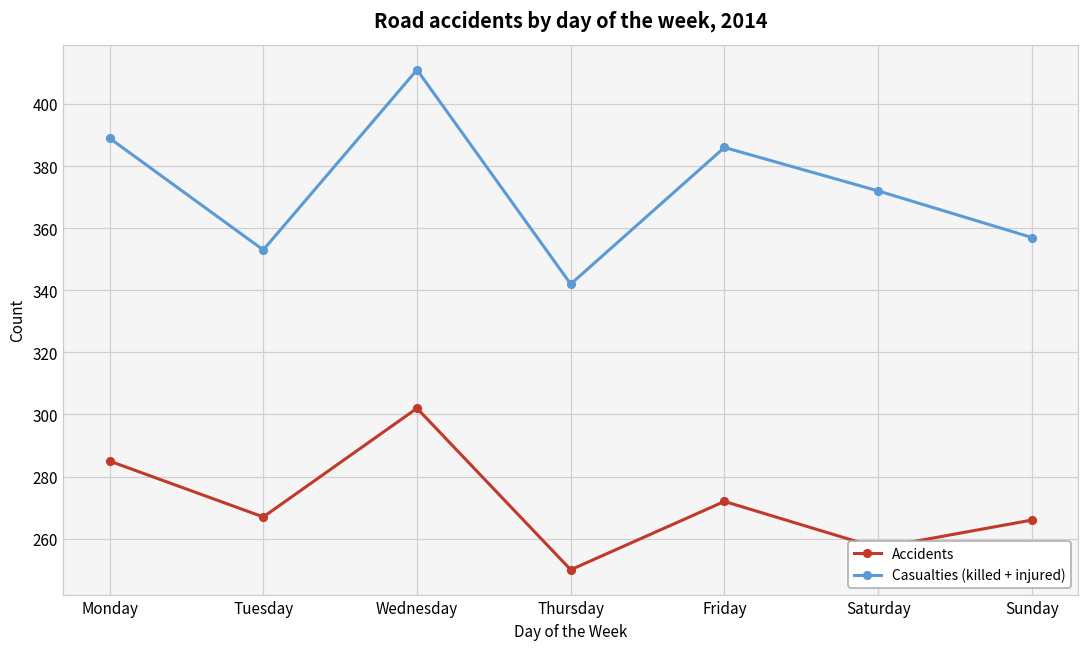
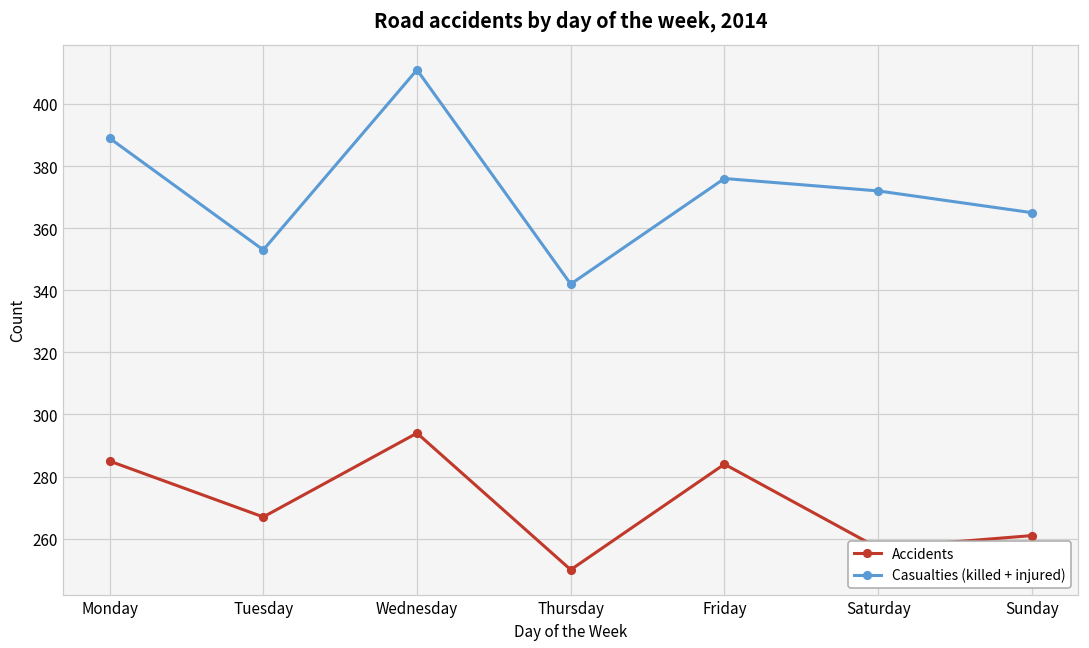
Accidents, Wednesday: 302 -> 294
Accidents, Friday: 272 -> 284
Casualties (killed + injured), Friday: 386 -> 376
Accidents, Sunday: 266 -> 261
Casualties (killed + injured), Sunday: 357 -> 365
